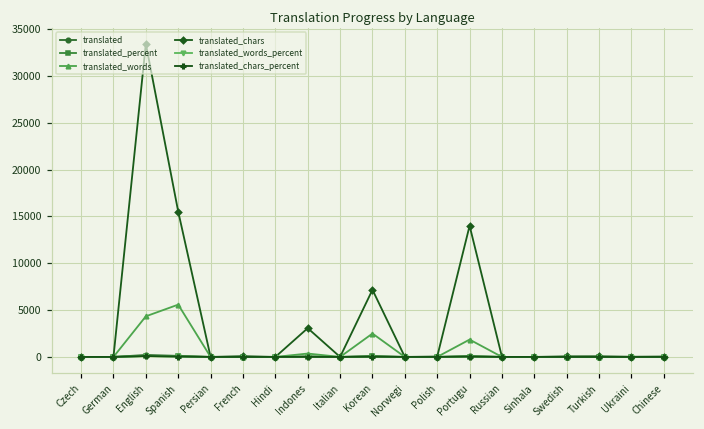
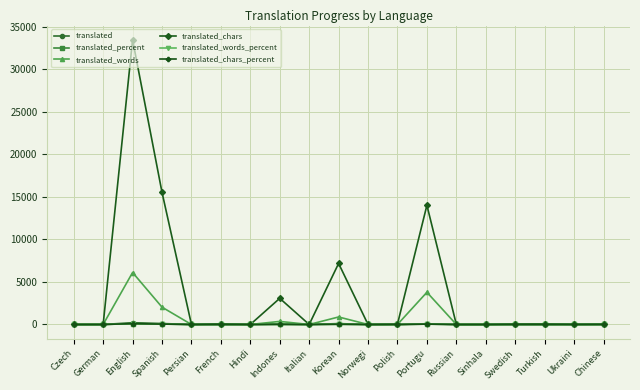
translated_words, English: 4000 -> 6000
translated_words, Spanish: 6000 -> 2000
translated_words, Korean: 2000 -> 1000
translated_words, Portugu: 2000 -> 4000
